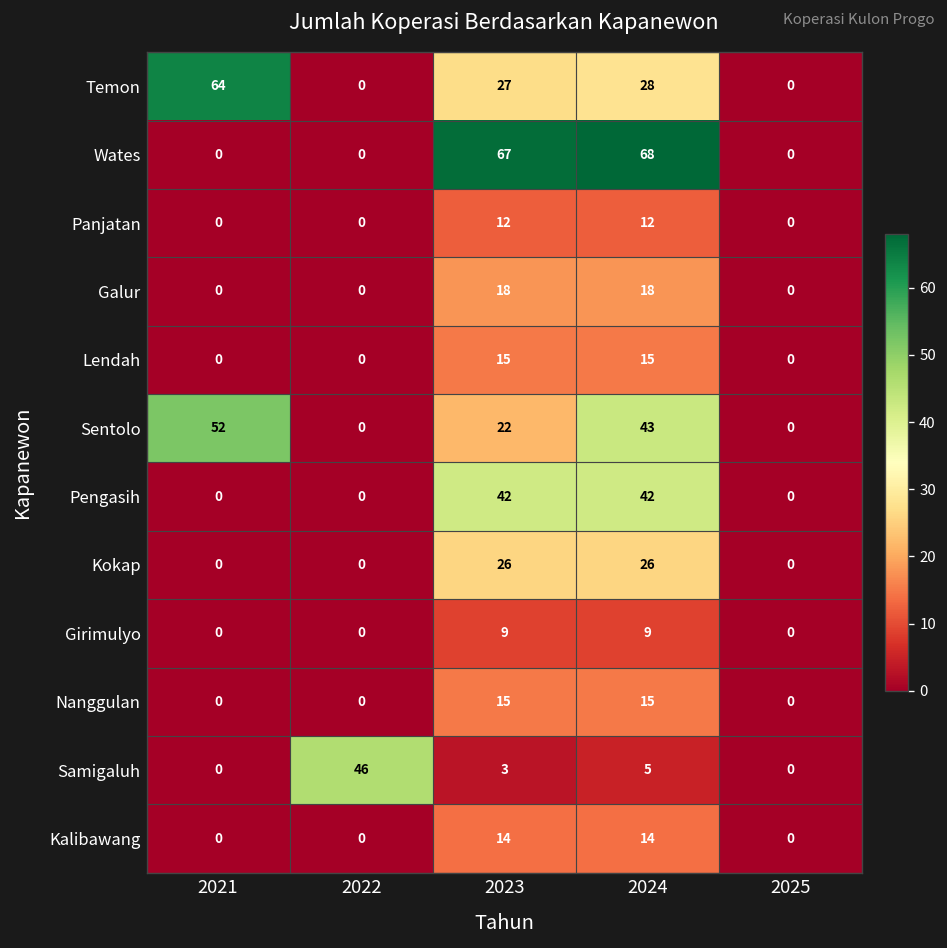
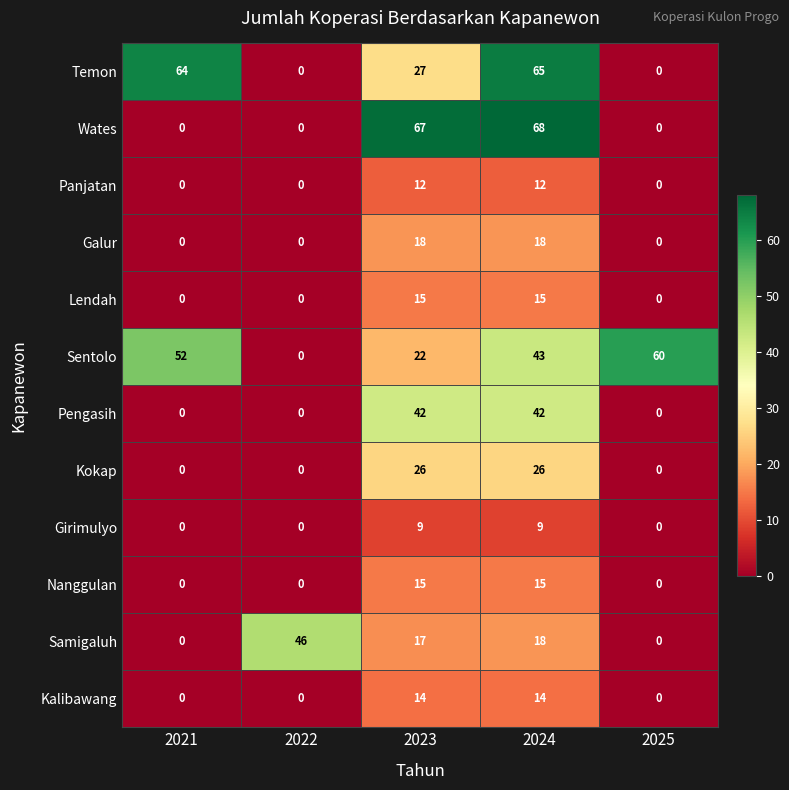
Temon, 2024: 28 -> 65
Sentolo, 2025: 0 -> 60
Samigaluh, 2023: 3 -> 17
Samigaluh, 2024: 5 -> 18
